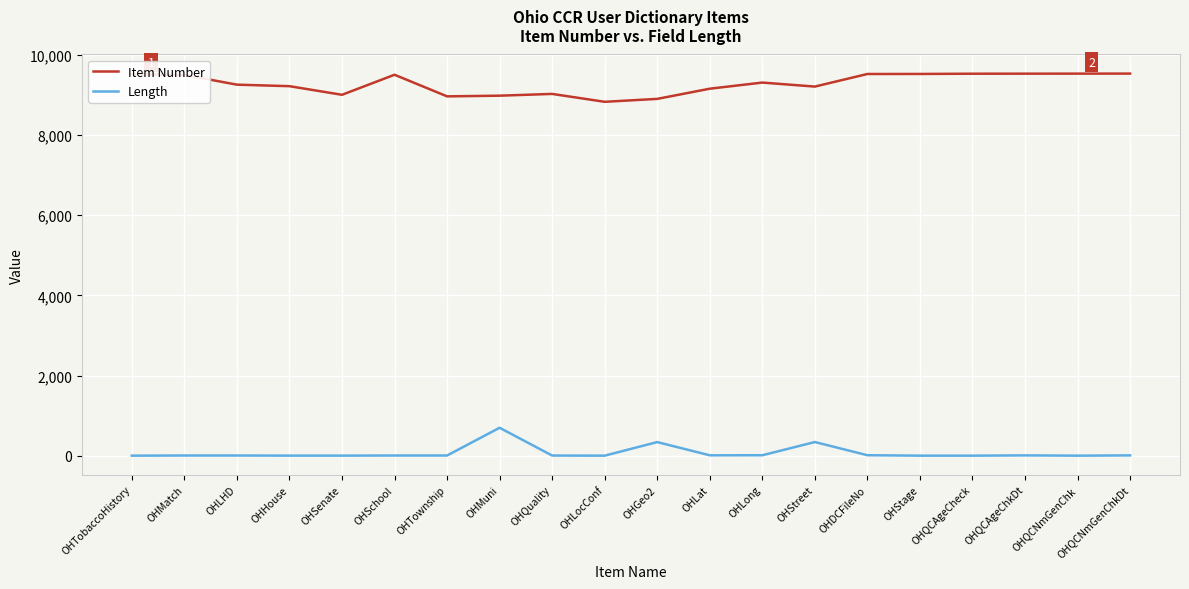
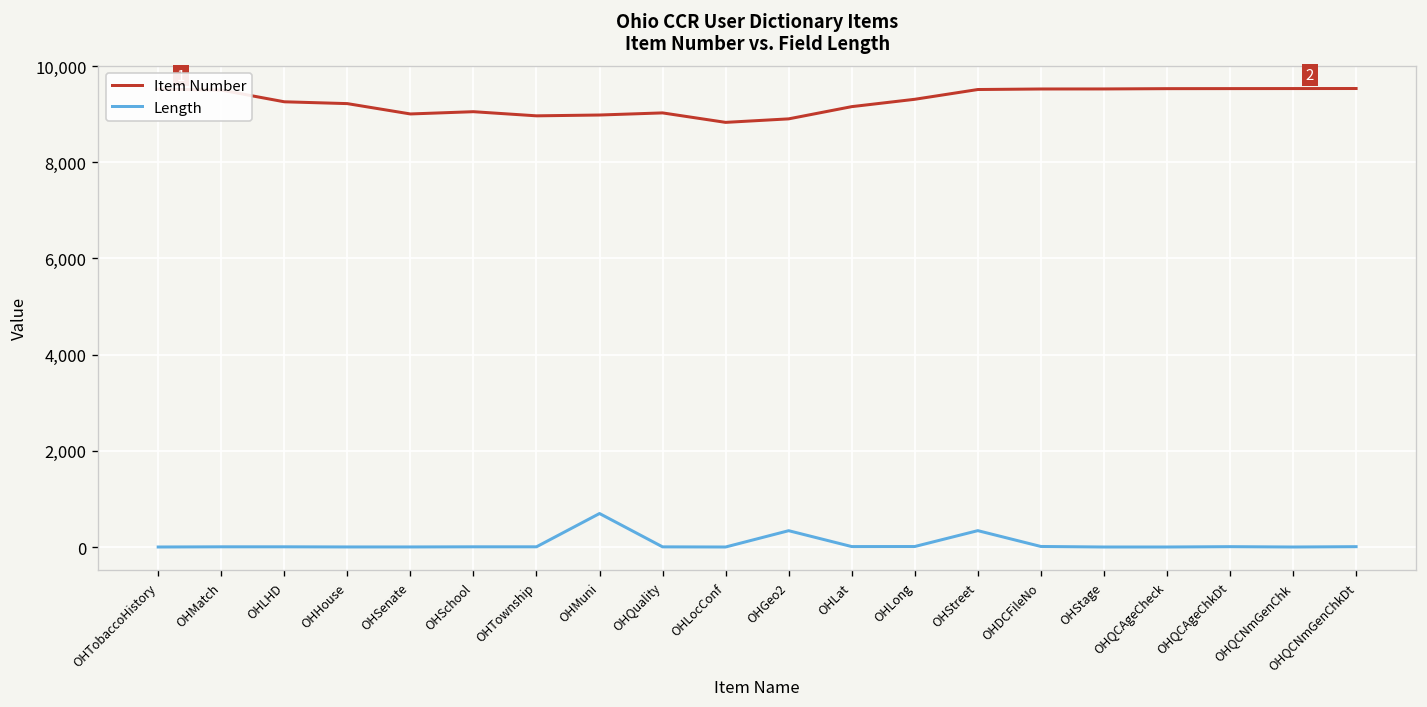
Item Number, OHSchool: 9,500 -> 9,100
Item Number, OHStreet: 9,200 -> 9,500
